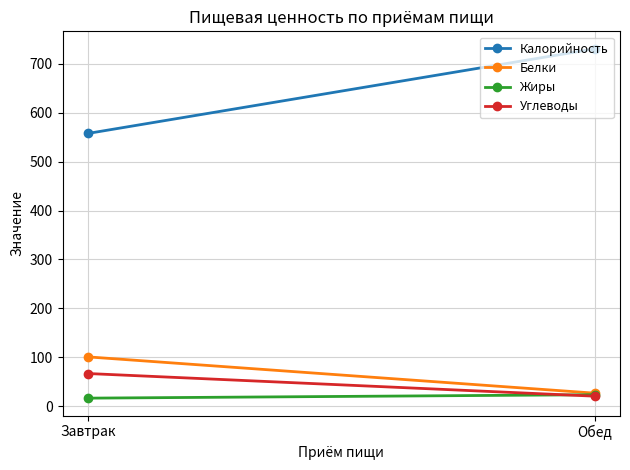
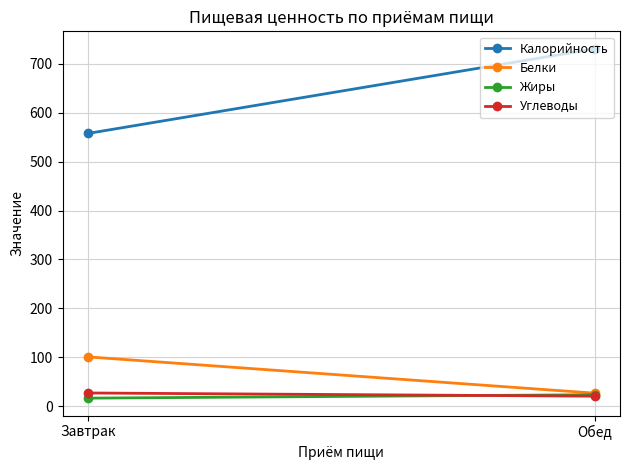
Углеводы, Завтрак: 70 -> 30
